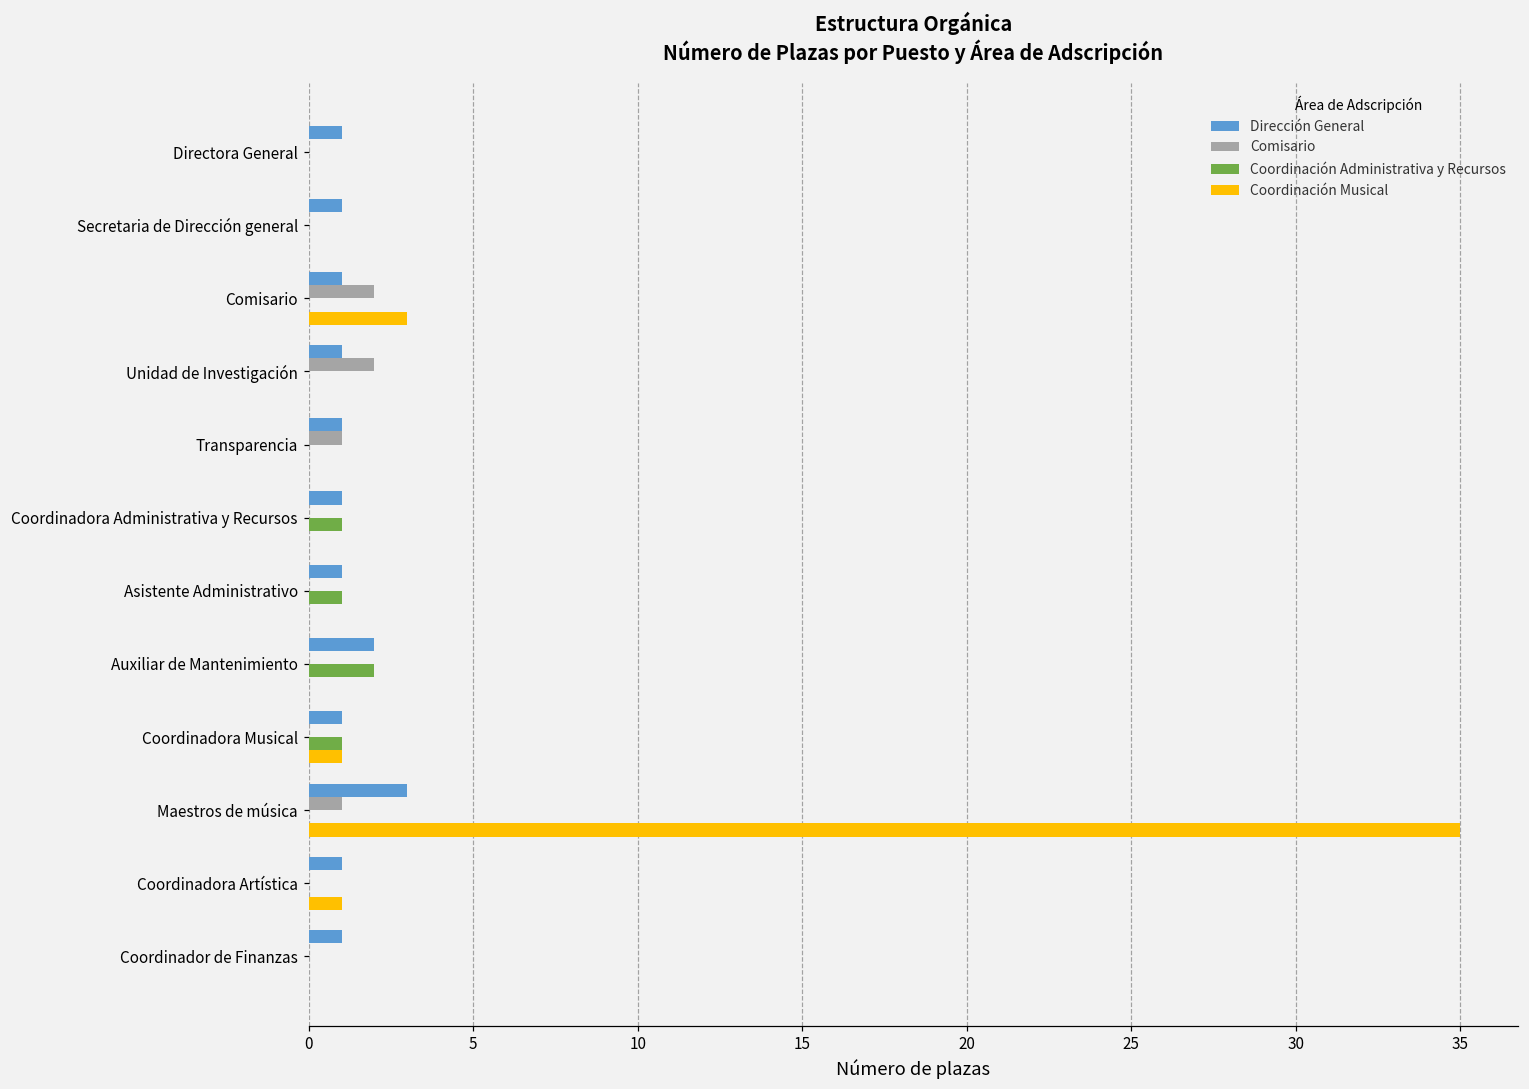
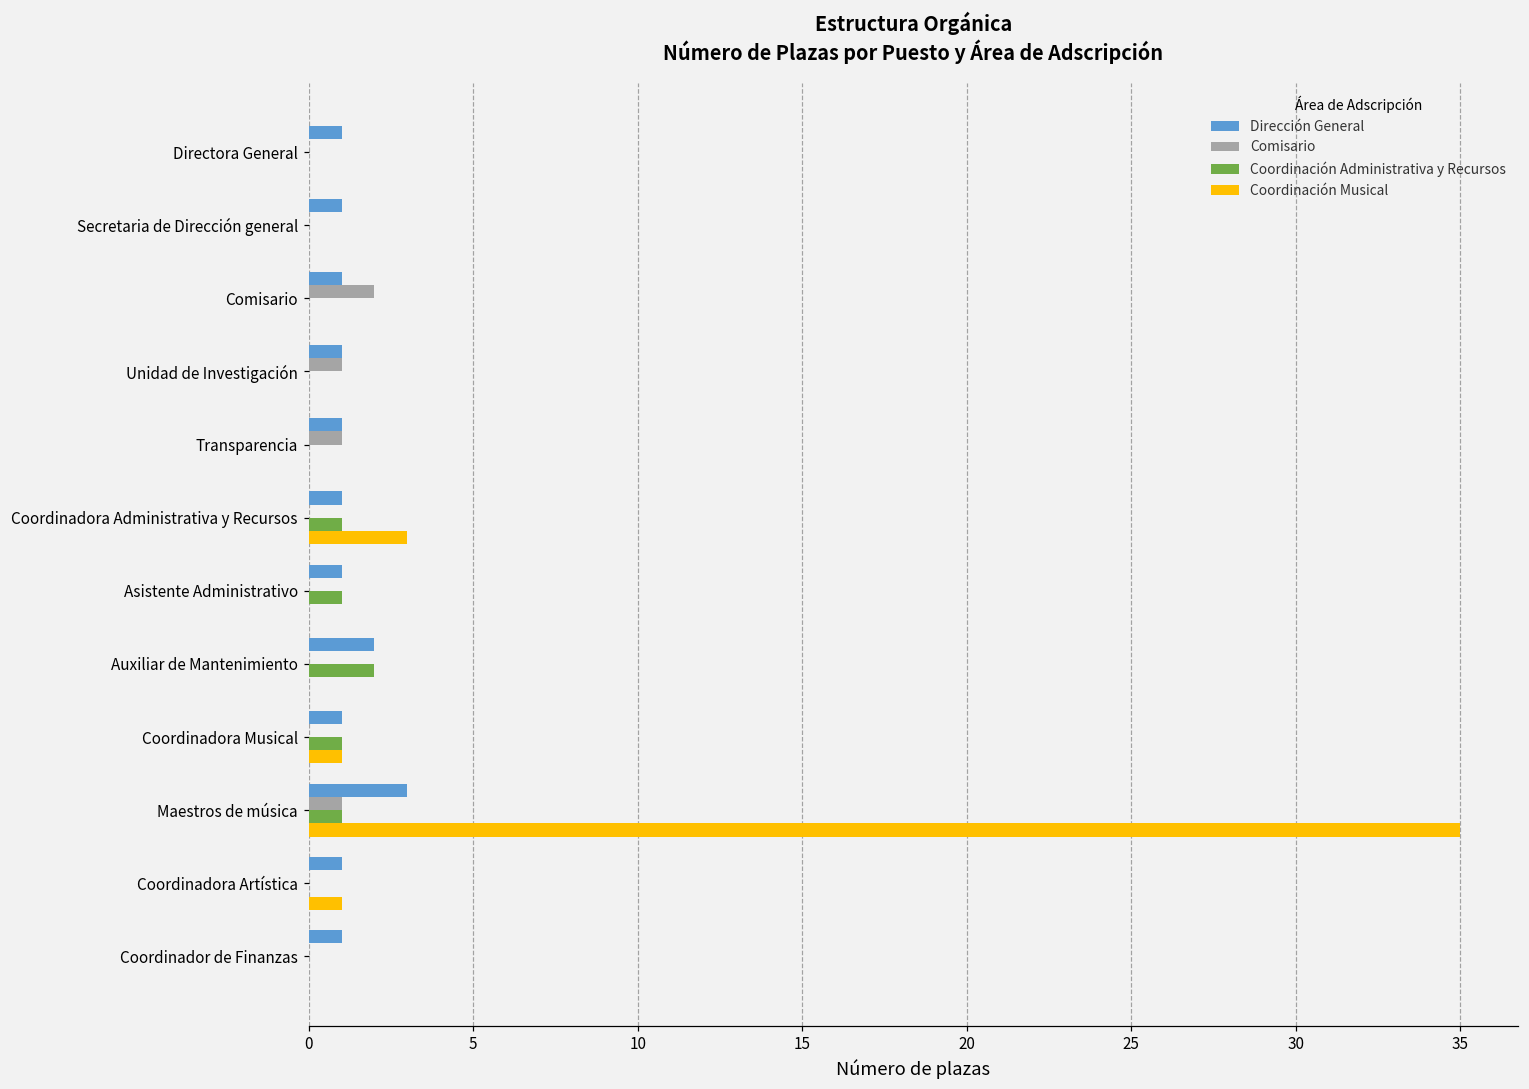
Coordinación Musical, Comisario: 3 -> 0
Comisario, Unidad de Investigación: 2 -> 1
Coordinación Musical, Coordinadora Administrativa y Recursos: 0 -> 3
Coordinación Administrativa y Recursos, Maestros de música: 0 -> 1
